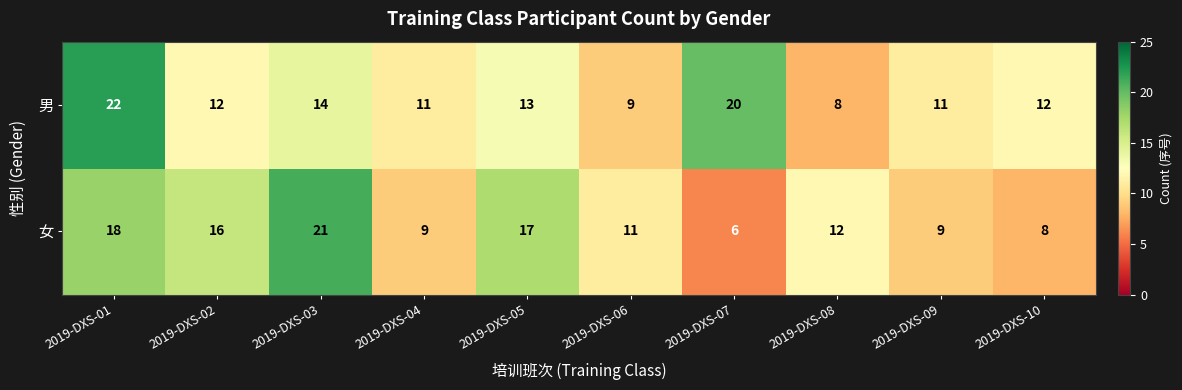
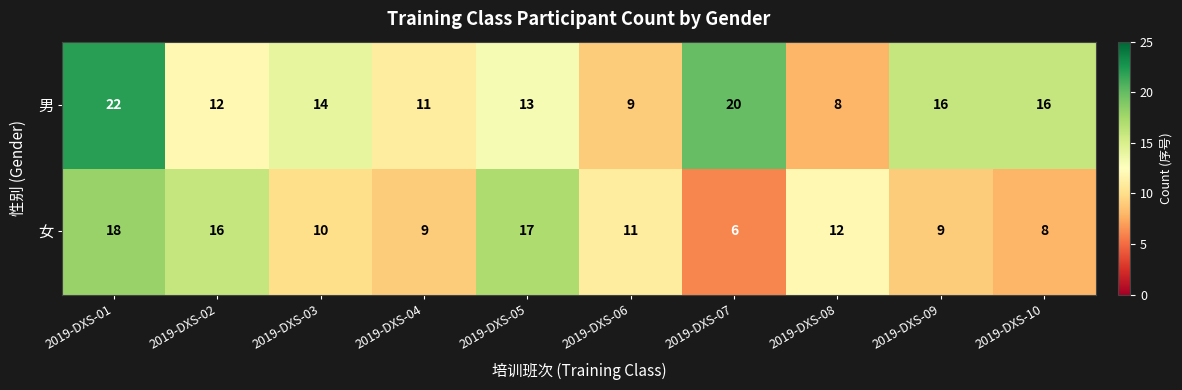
男, 2019-DXS-09: 11 -> 16
男, 2019-DXS-10: 12 -> 16
女, 2019-DXS-03: 21 -> 10
